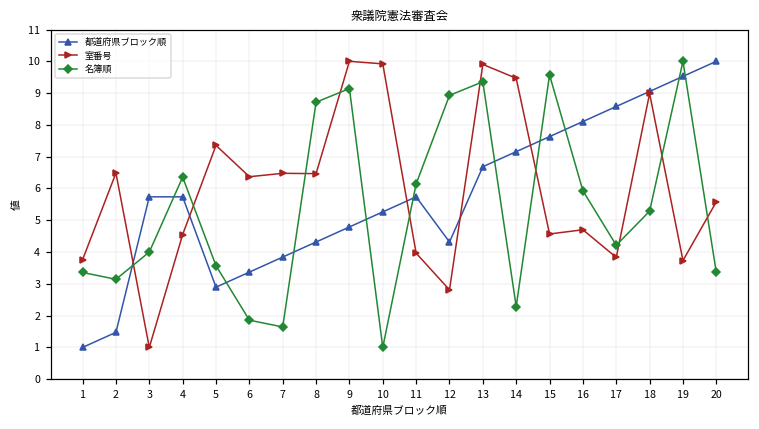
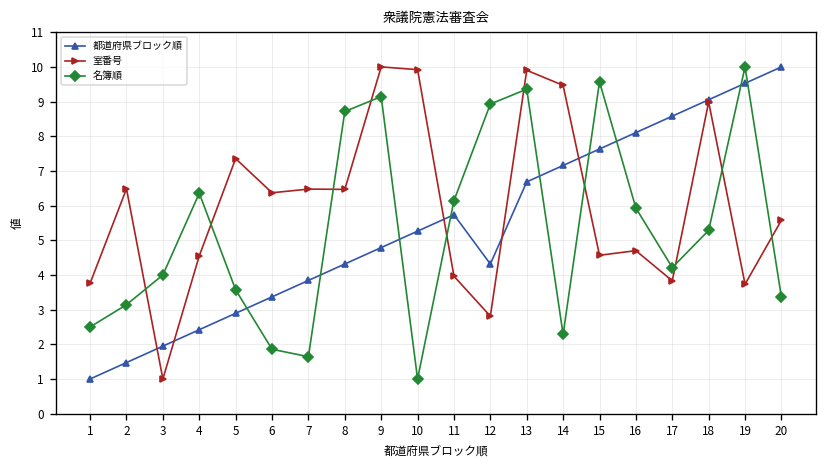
名簿順, 1: 3.4 -> 2.5
都道府県ブロック順, 3: 5.7 -> 1.9
都道府県ブロック順, 4: 5.7 -> 2.4
